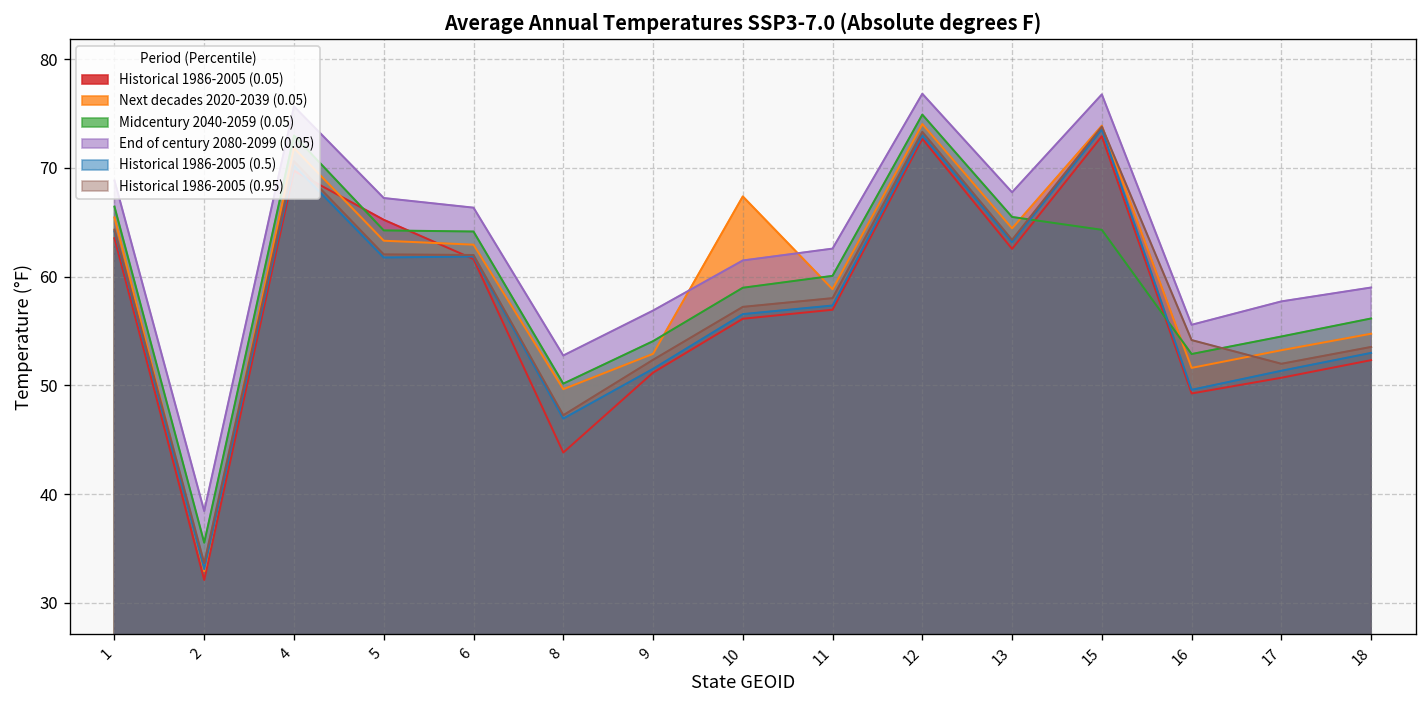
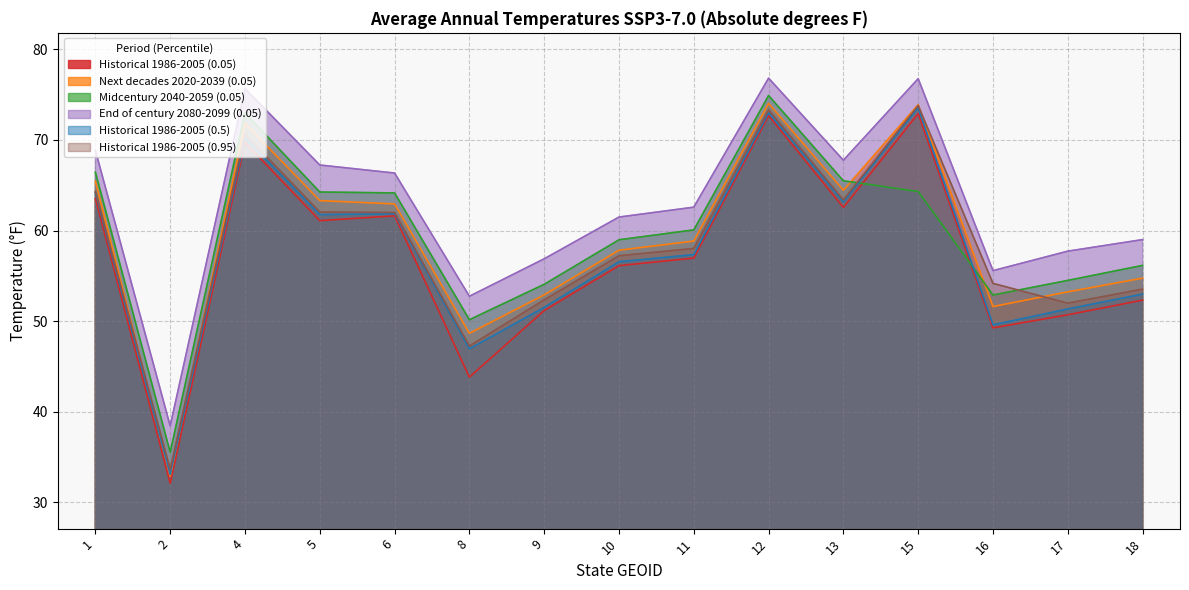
Historical 1986-2005 (0.05), 5: 65 -> 61
Next decades 2020-2039 (0.05), 8: 50 -> 49
Next decades 2020-2039 (0.05), 10: 67 -> 58
